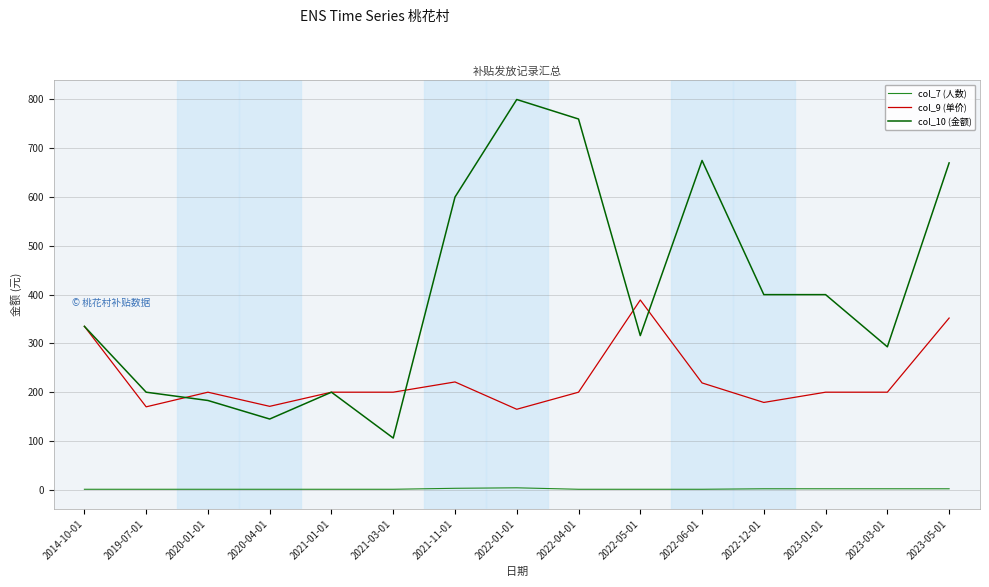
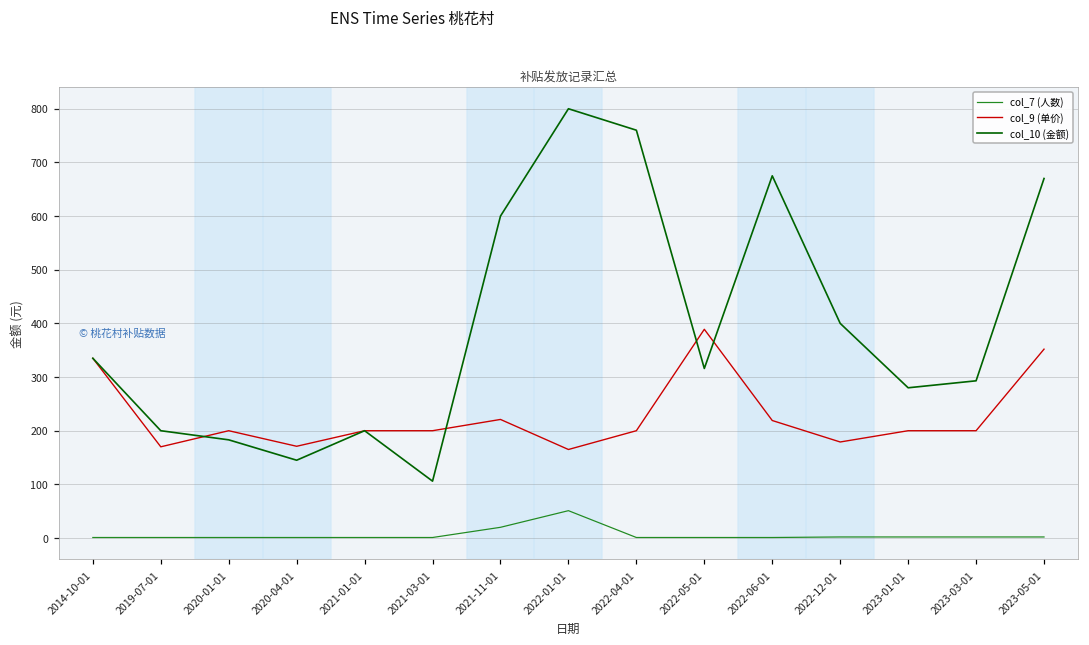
col_7 (人数), 2021-11-01: 0 -> 20
col_7 (人数), 2022-01-01: 0 -> 50
col_10 (金额), 2023-01-01: 400 -> 280
